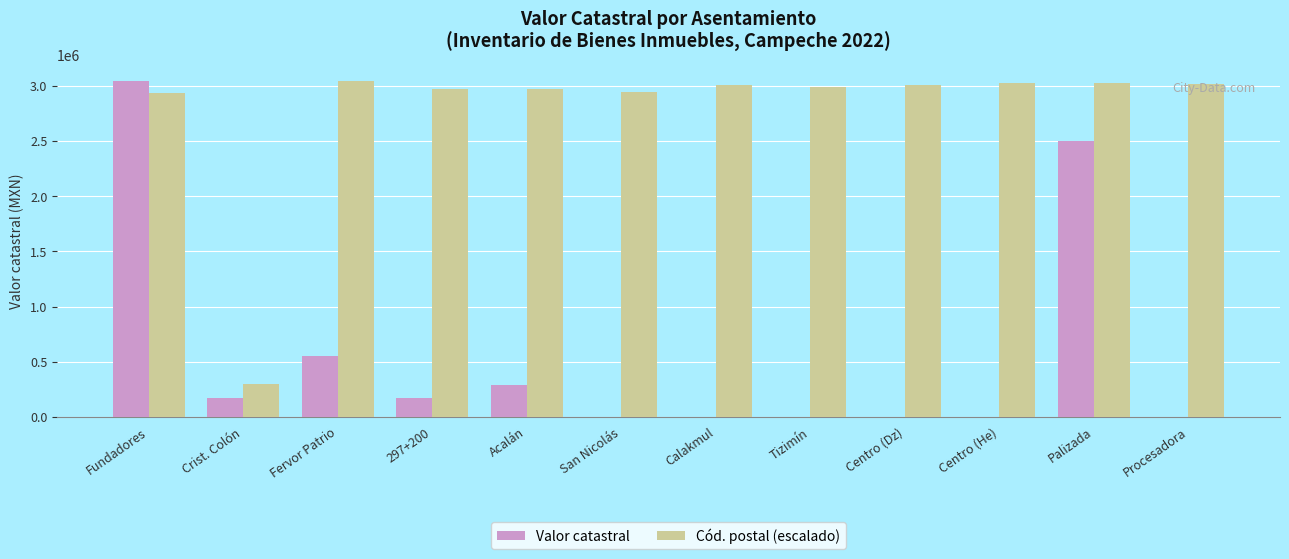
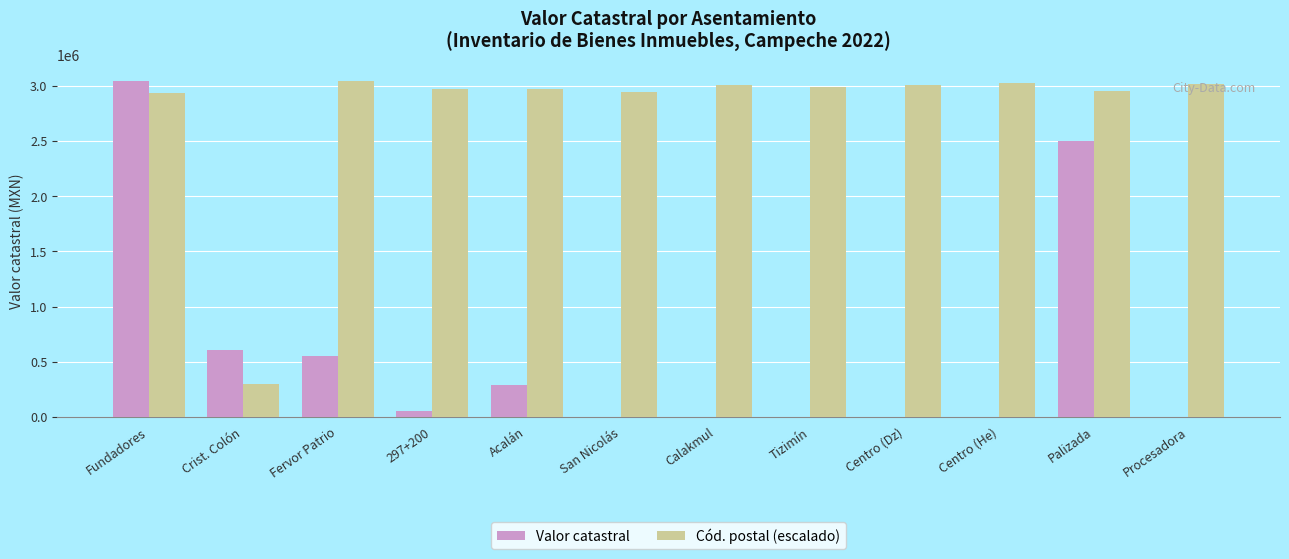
Valor catastral, Crist. Colón: 170000 -> 600000
Valor catastral, 297+200: 170000 -> 50000
Cód. postal (escalado), Palizada: 3030000 -> 2960000
